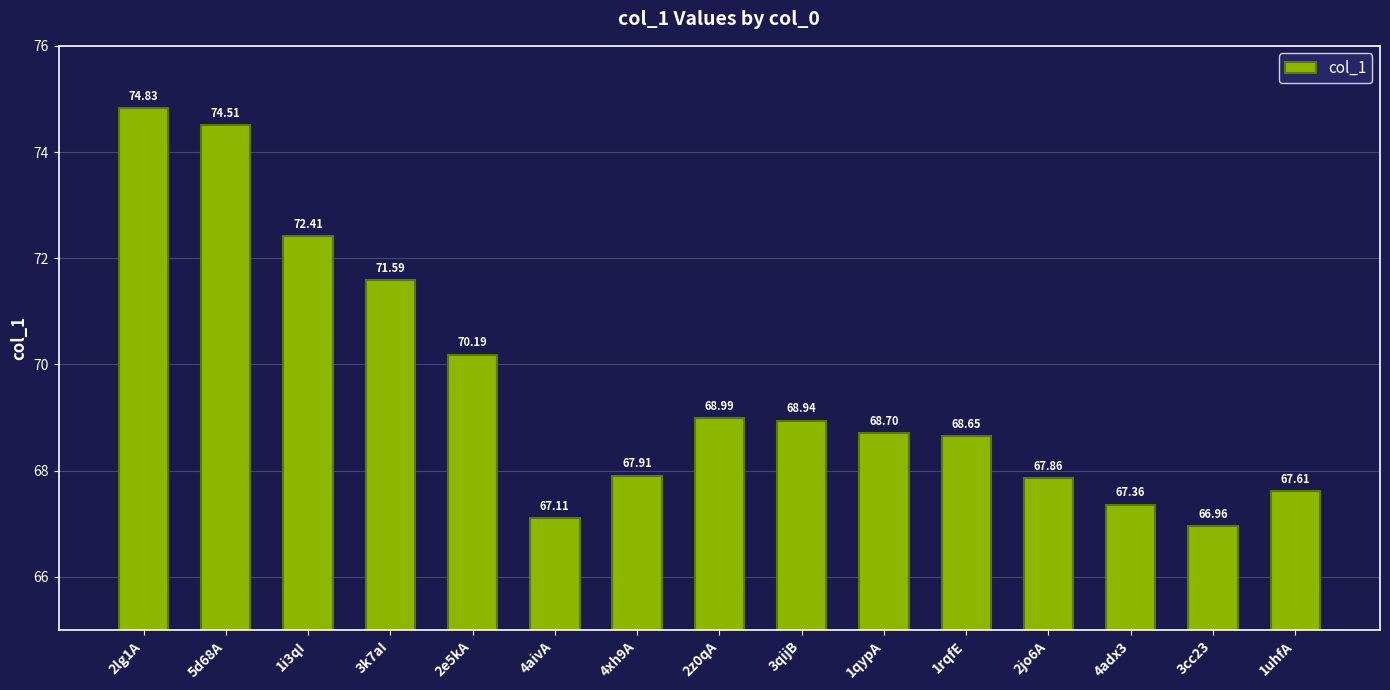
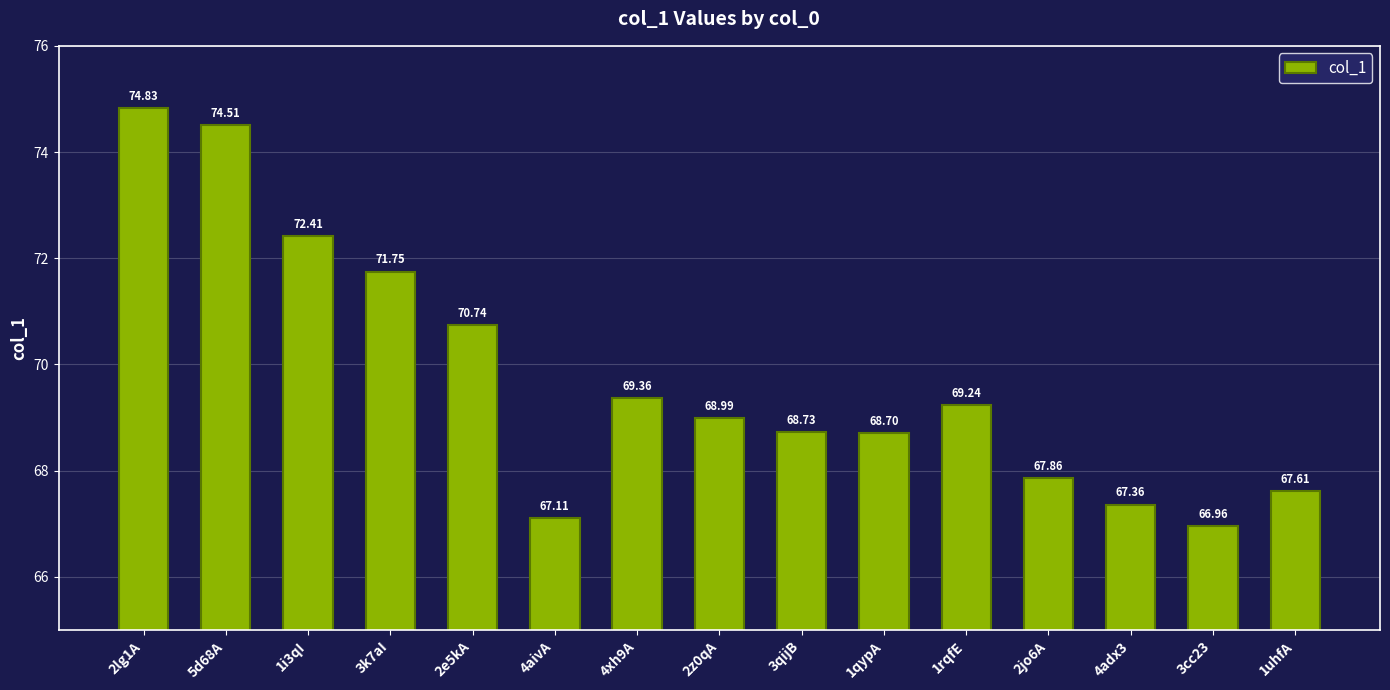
3k7aI: 71.59 -> 71.75
2e5kA: 70.19 -> 70.74
4xh9A: 67.91 -> 69.36
3qijB: 68.94 -> 68.73
1rqfE: 68.65 -> 69.24
